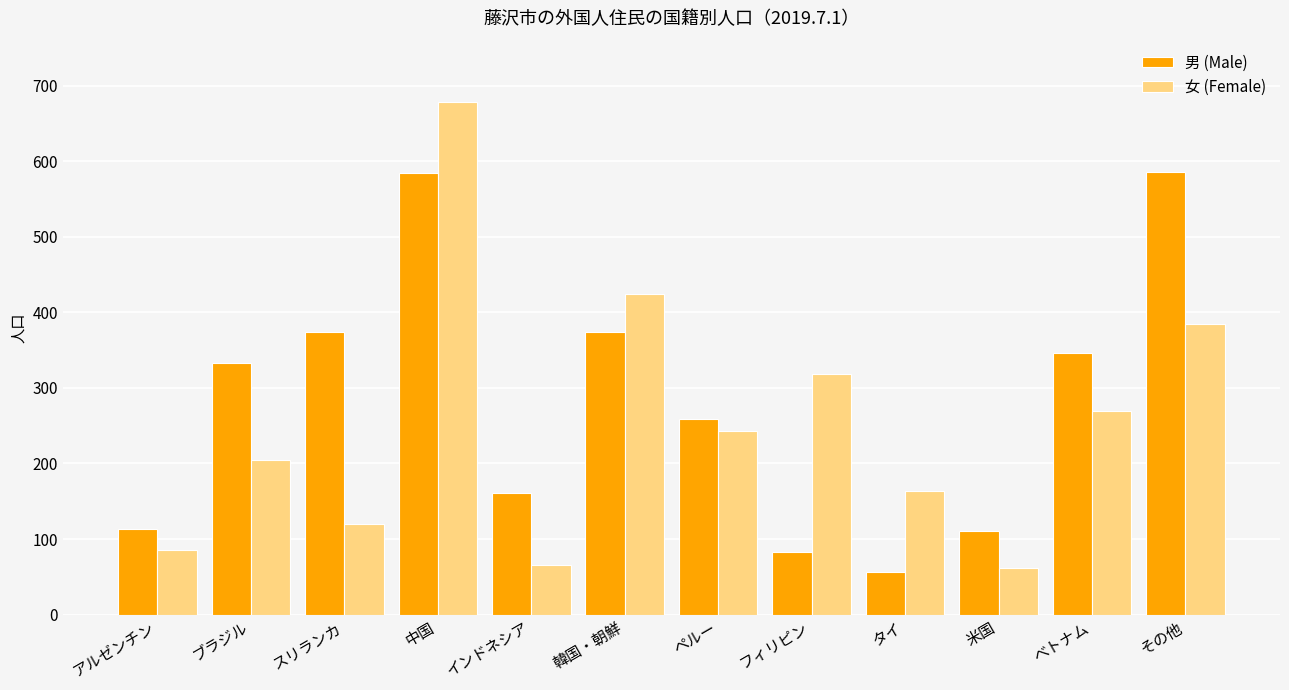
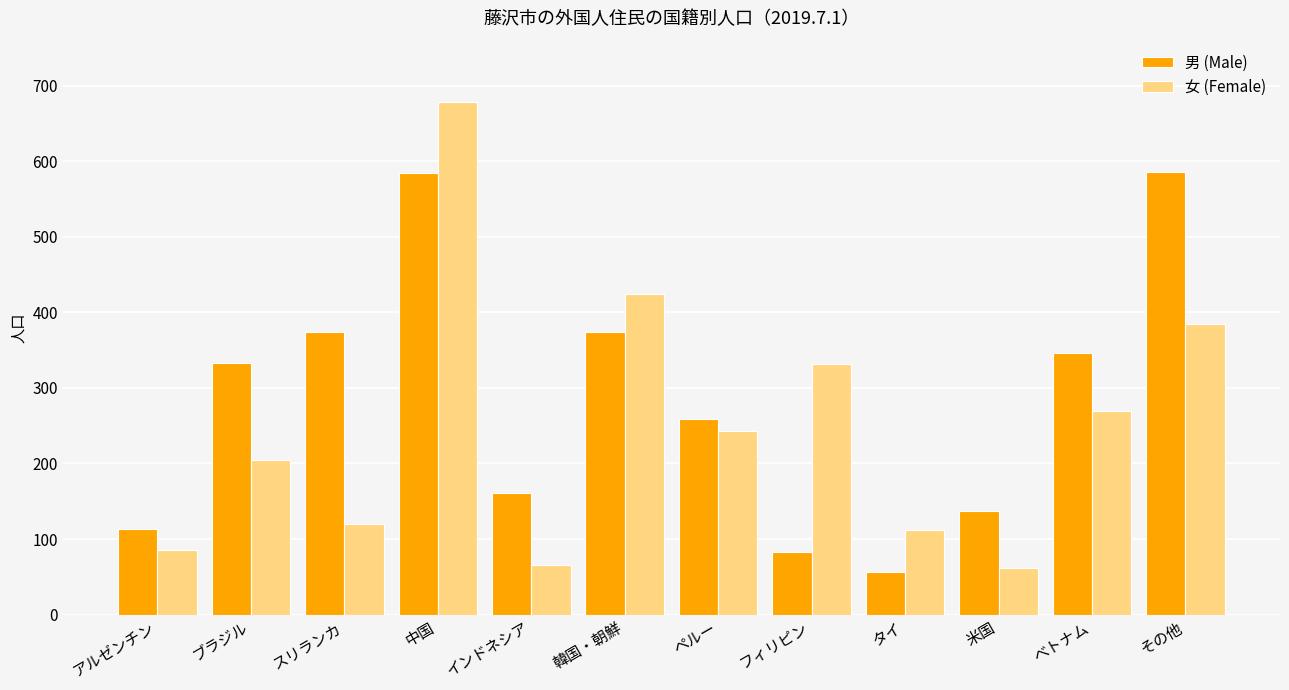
女 (Female), フィリピン: 320 -> 330
女 (Female), タイ: 160 -> 110
男 (Male), 米国: 110 -> 140
